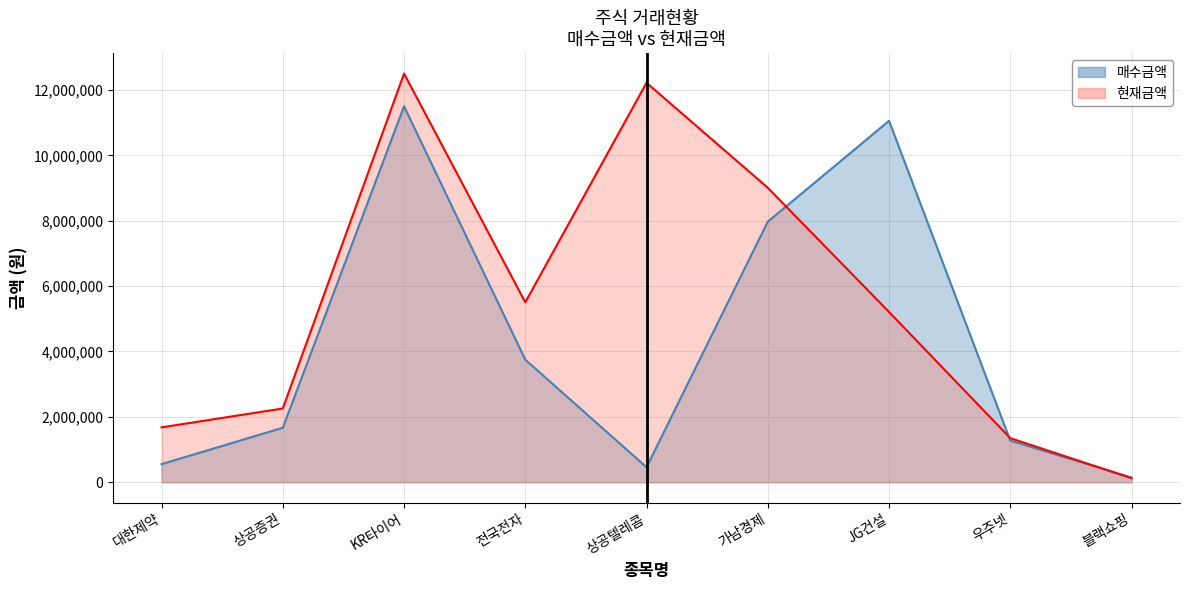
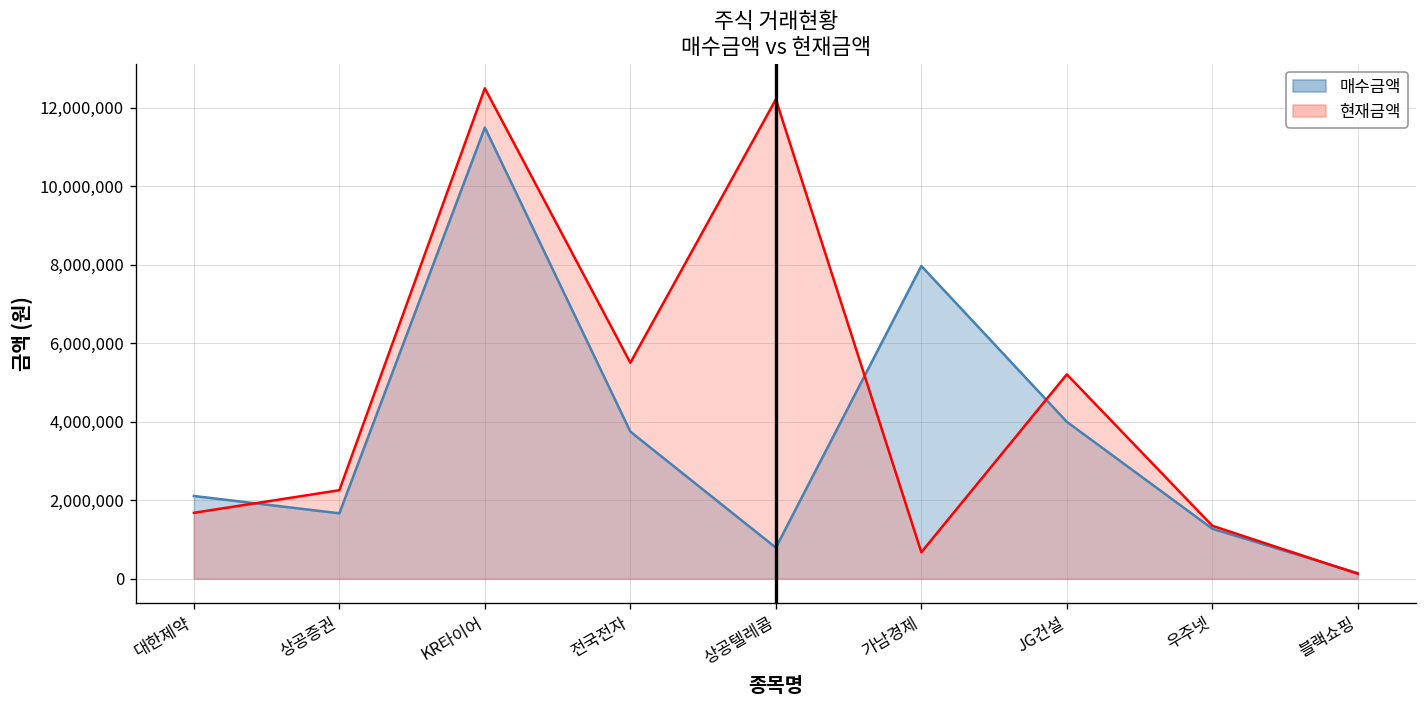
매수금액, 대한제약: 600,000 -> 2,100,000
매수금액, 상공텔레콤: 500,000 -> 800,000
현재금액, 가남경제: 9,000,000 -> 700,000
매수금액, JG건설: 11,100,000 -> 4,000,000
